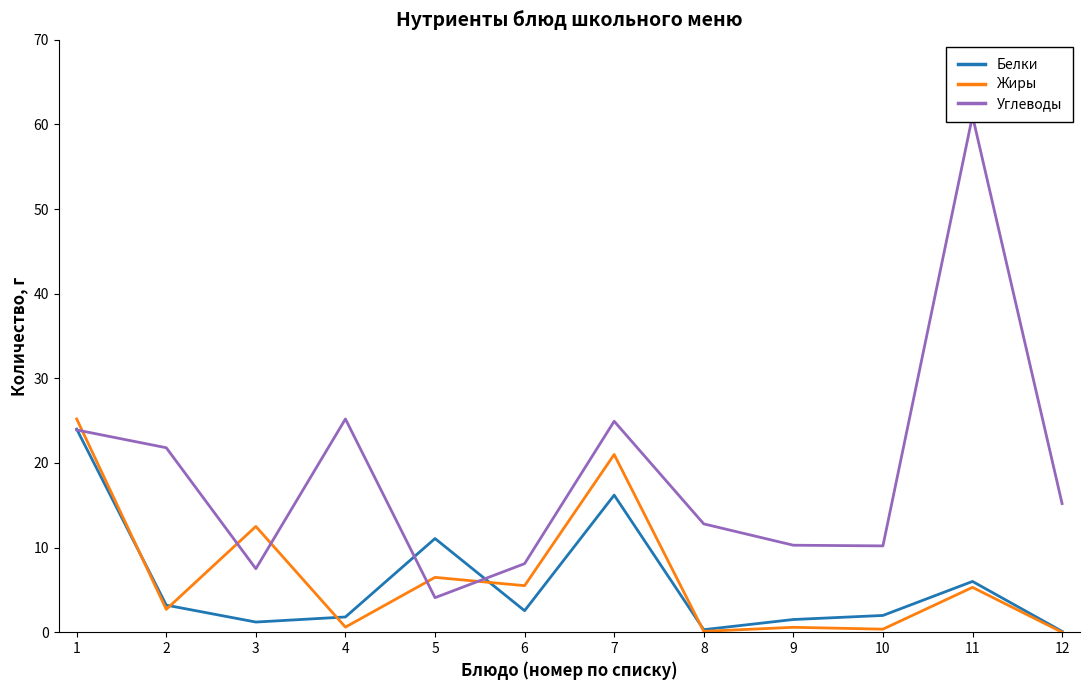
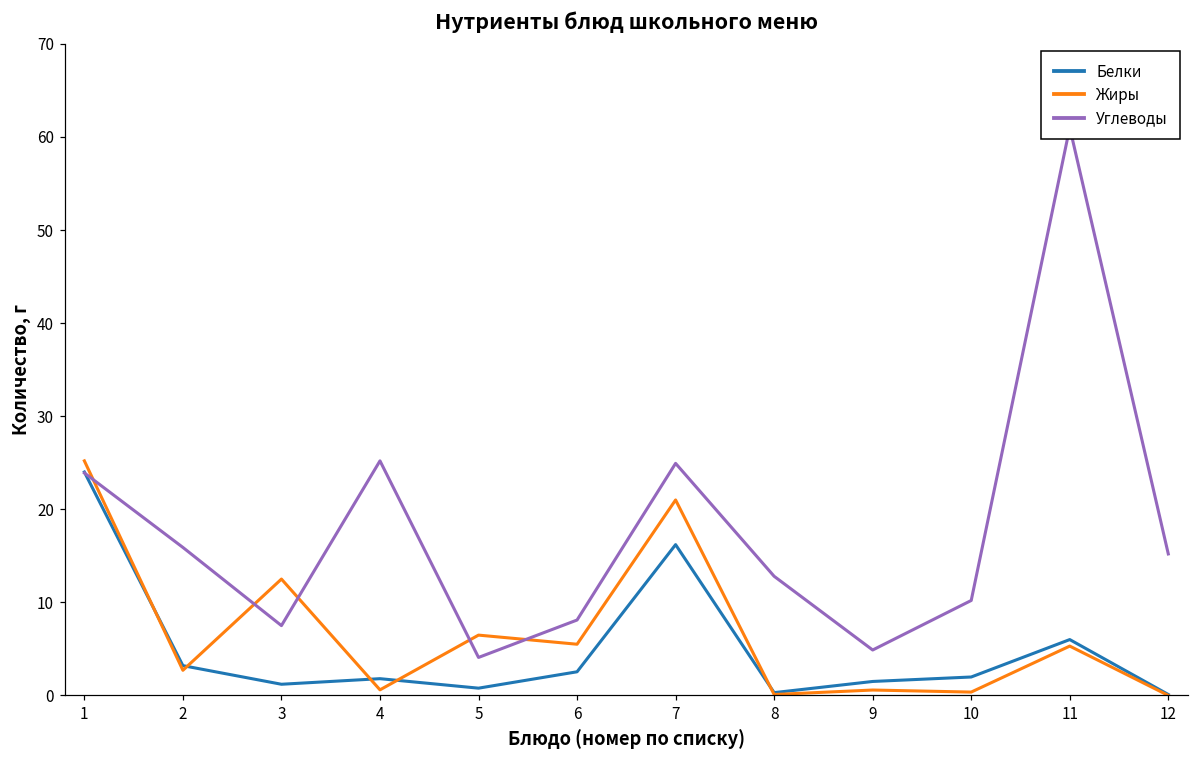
Углеводы, 2: 22 -> 16
Белки, 5: 11 -> 1
Углеводы, 9: 10 -> 5
